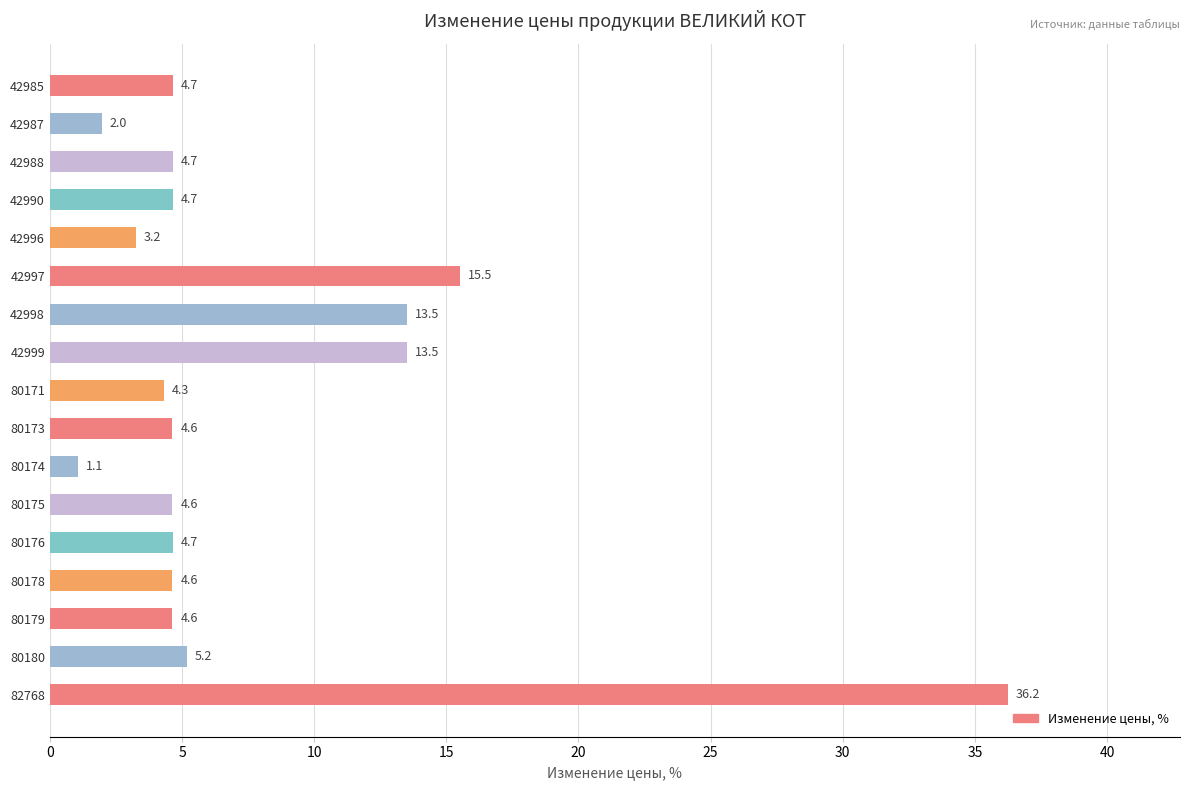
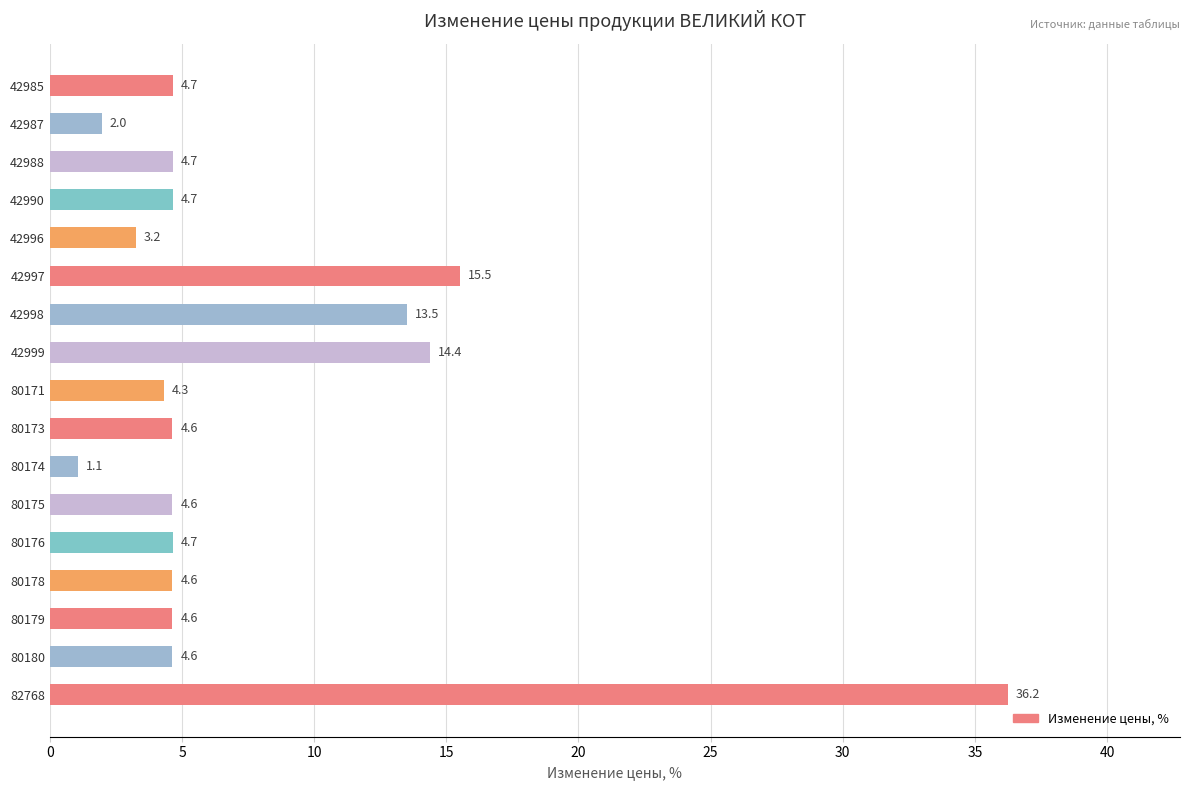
42999: 13.5 -> 14.4
80180: 5.2 -> 4.6
